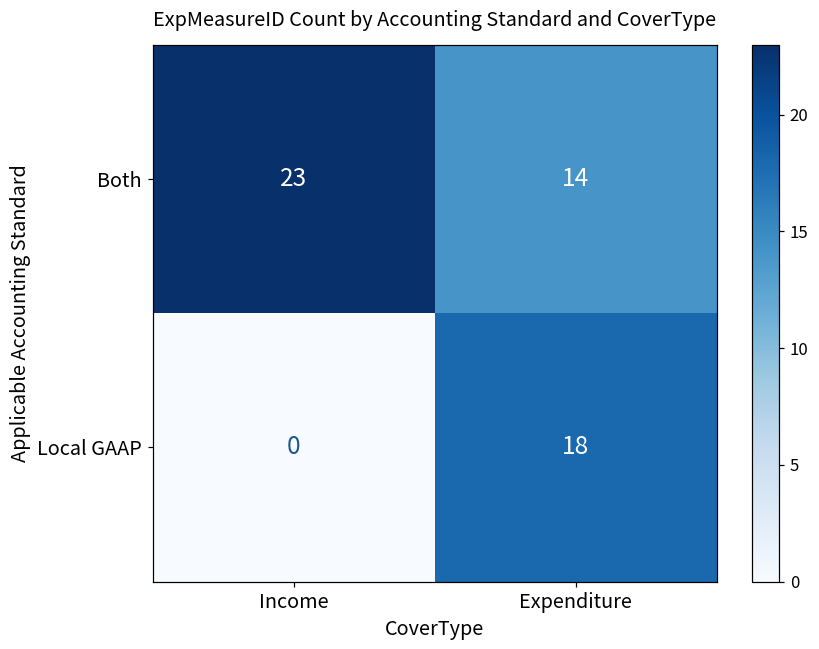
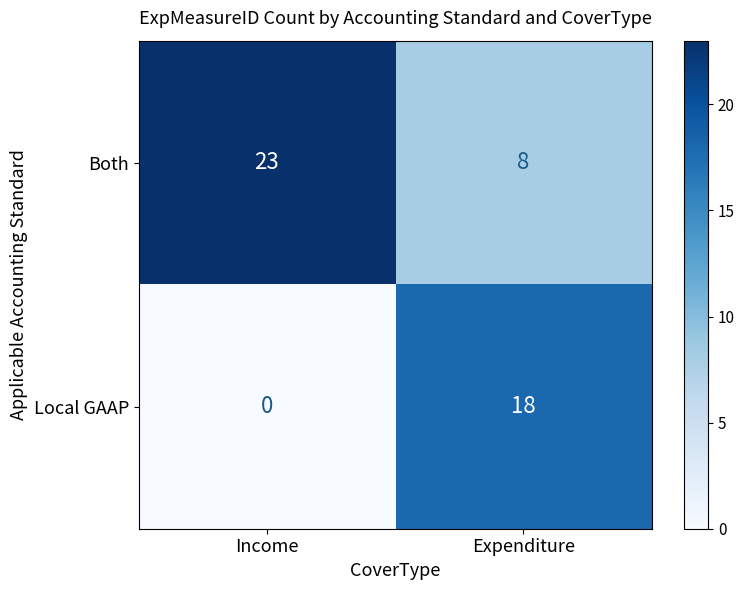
Both, Expenditure: 14 -> 8
